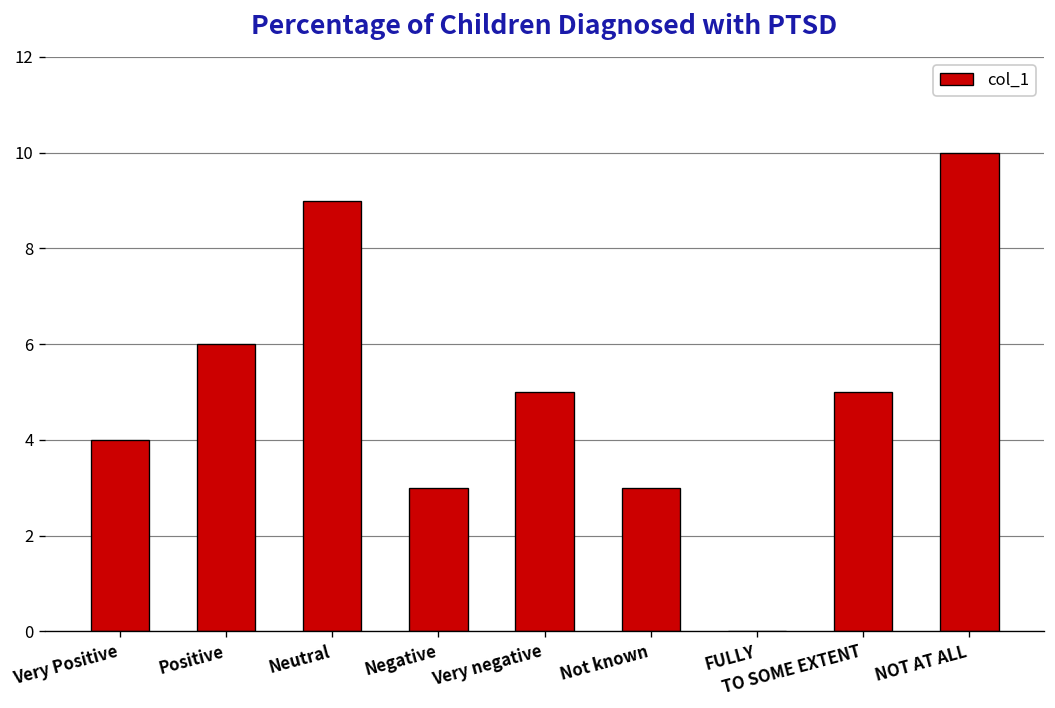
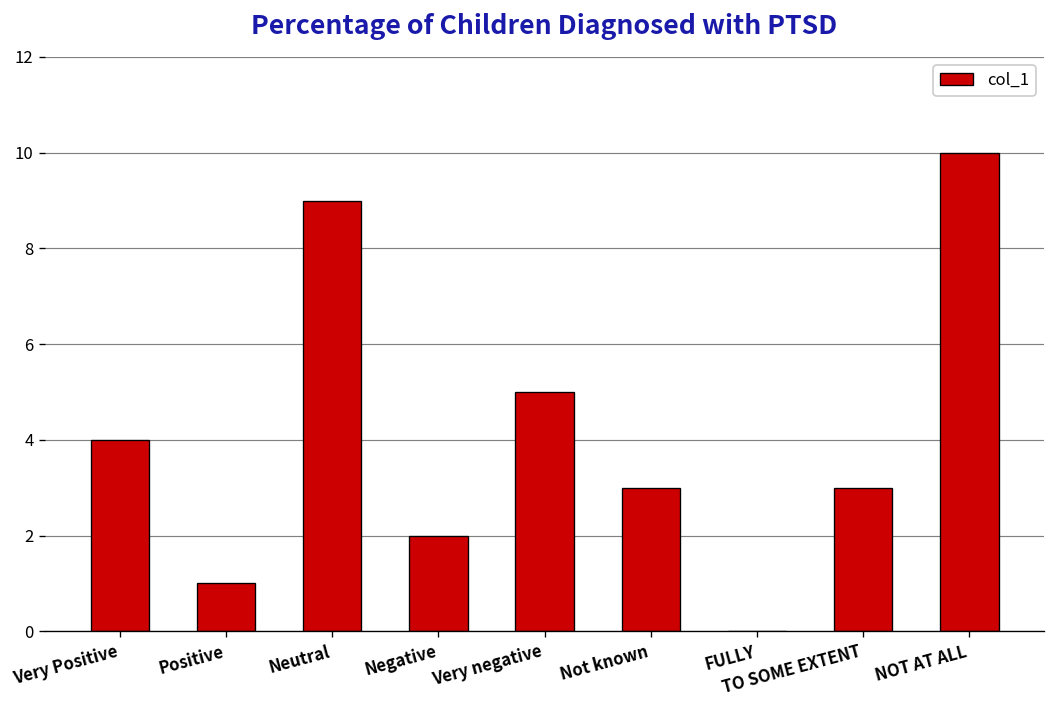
Positive: 6 -> 1
Negative: 3 -> 2
TO SOME EXTENT: 5 -> 3
